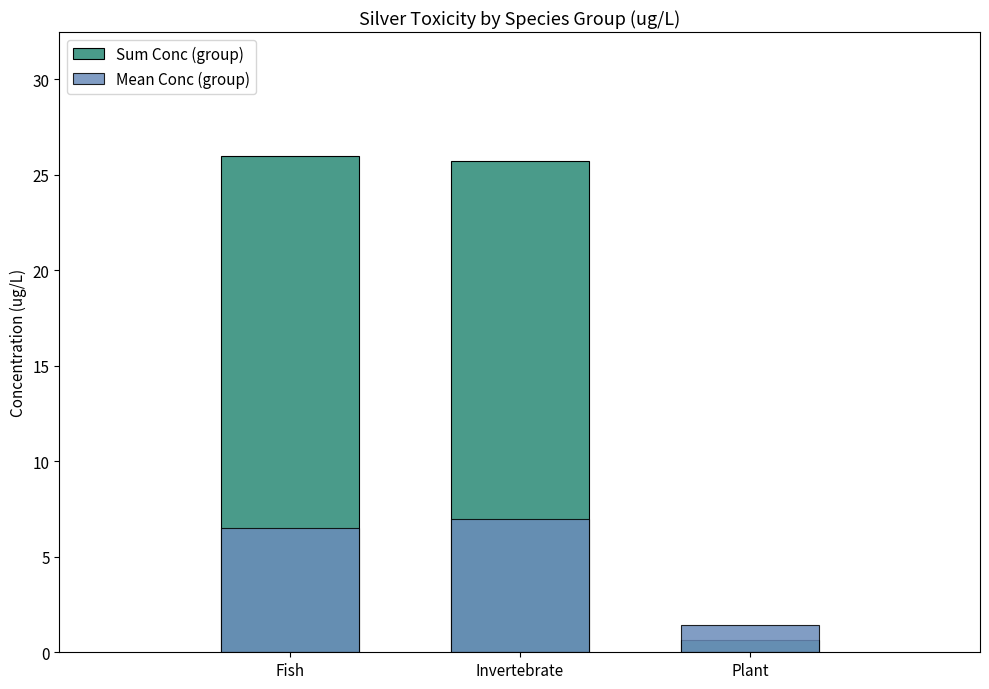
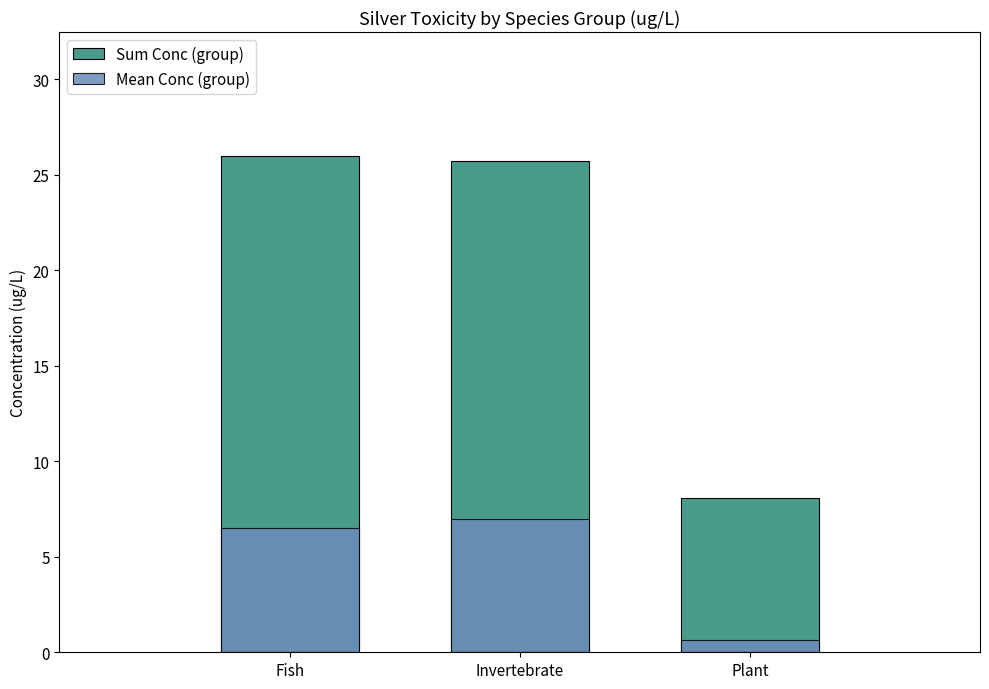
Sum Conc (group), Plant: 0.6 -> 8.1
Mean Conc (group), Plant: 1.5 -> 0.6
